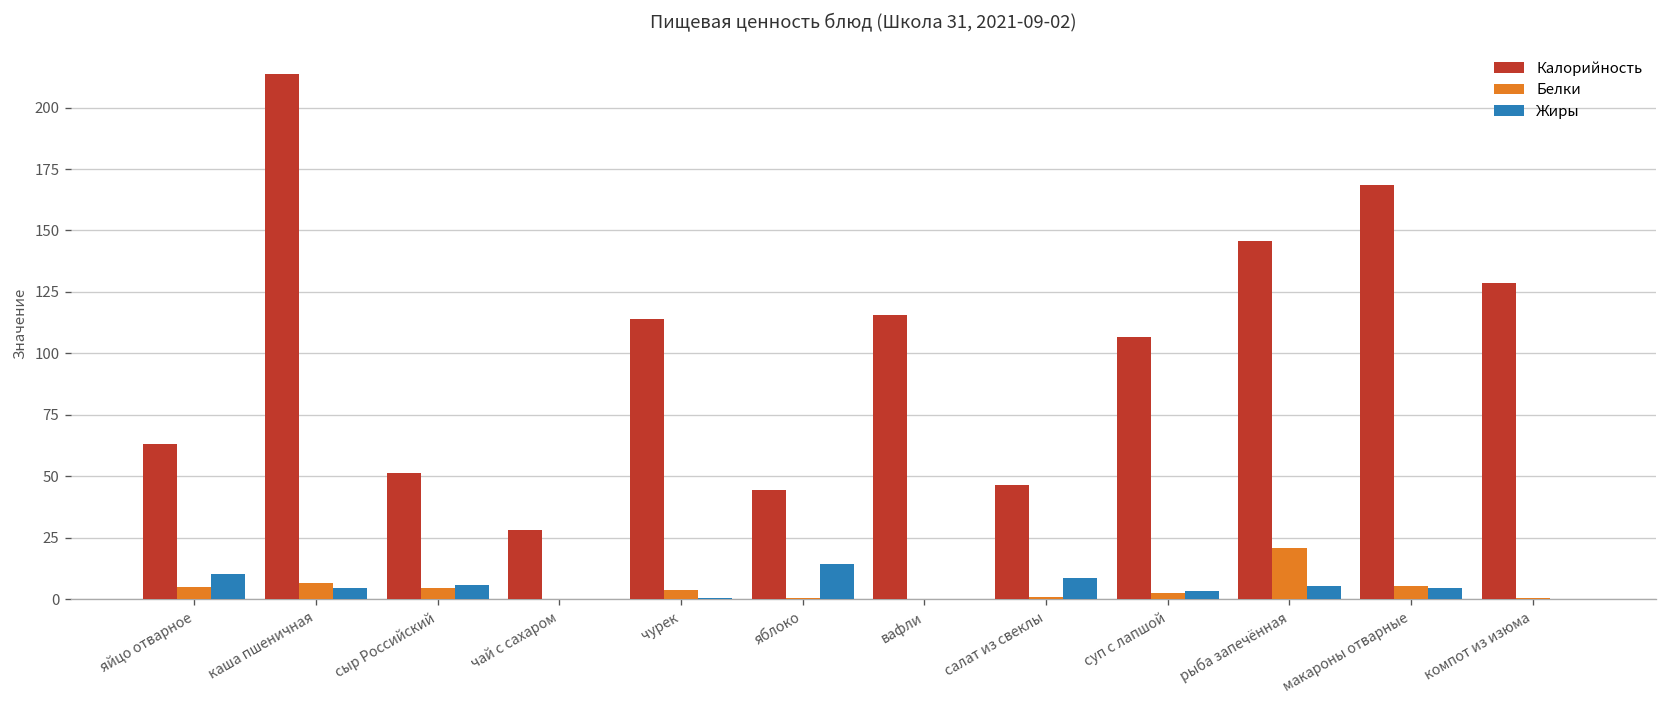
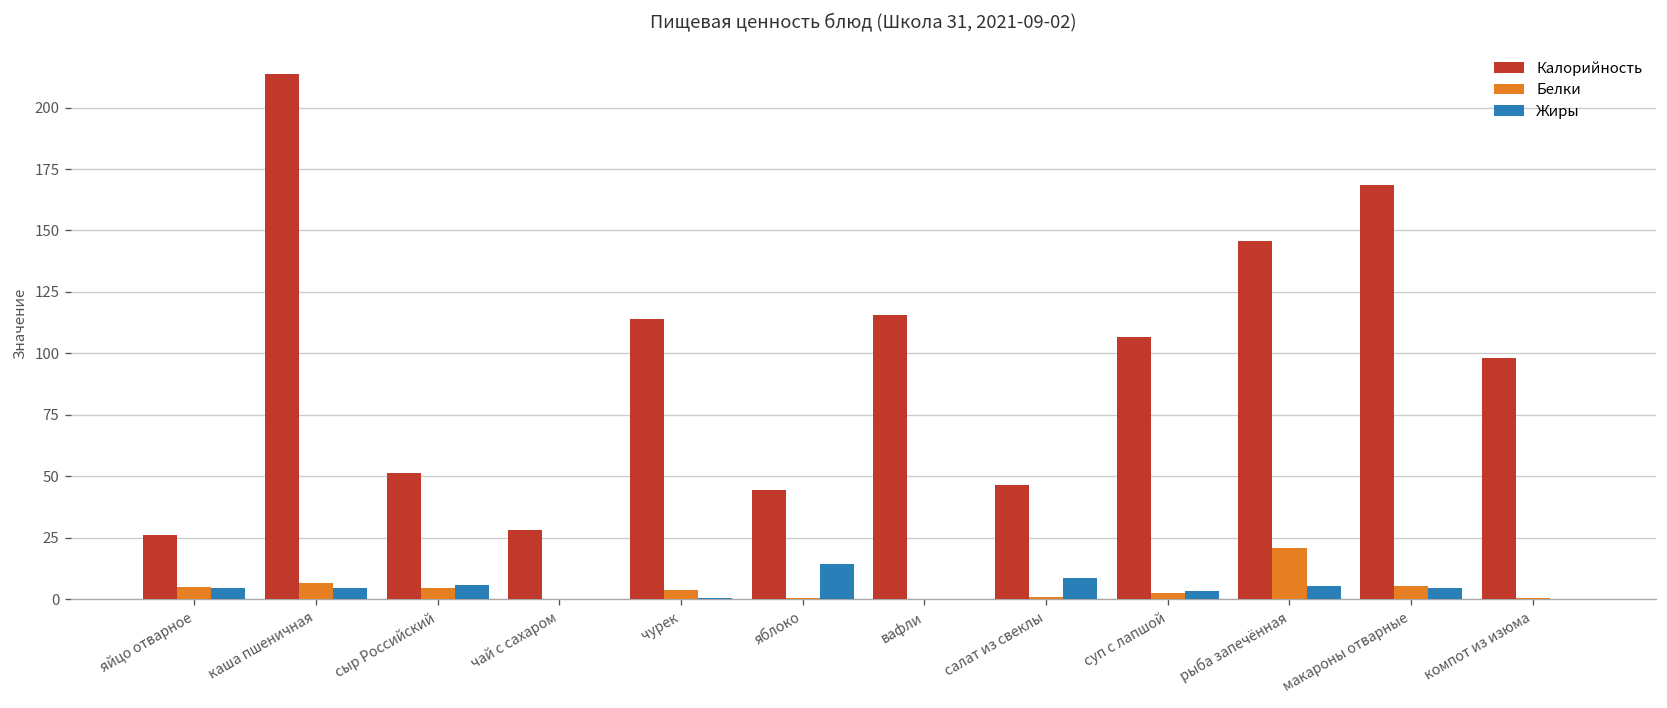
Калорийность, яйцо отварное: 63 -> 26
Жиры, яйцо отварное: 10 -> 5
Калорийность, компот из изюма: 129 -> 98
